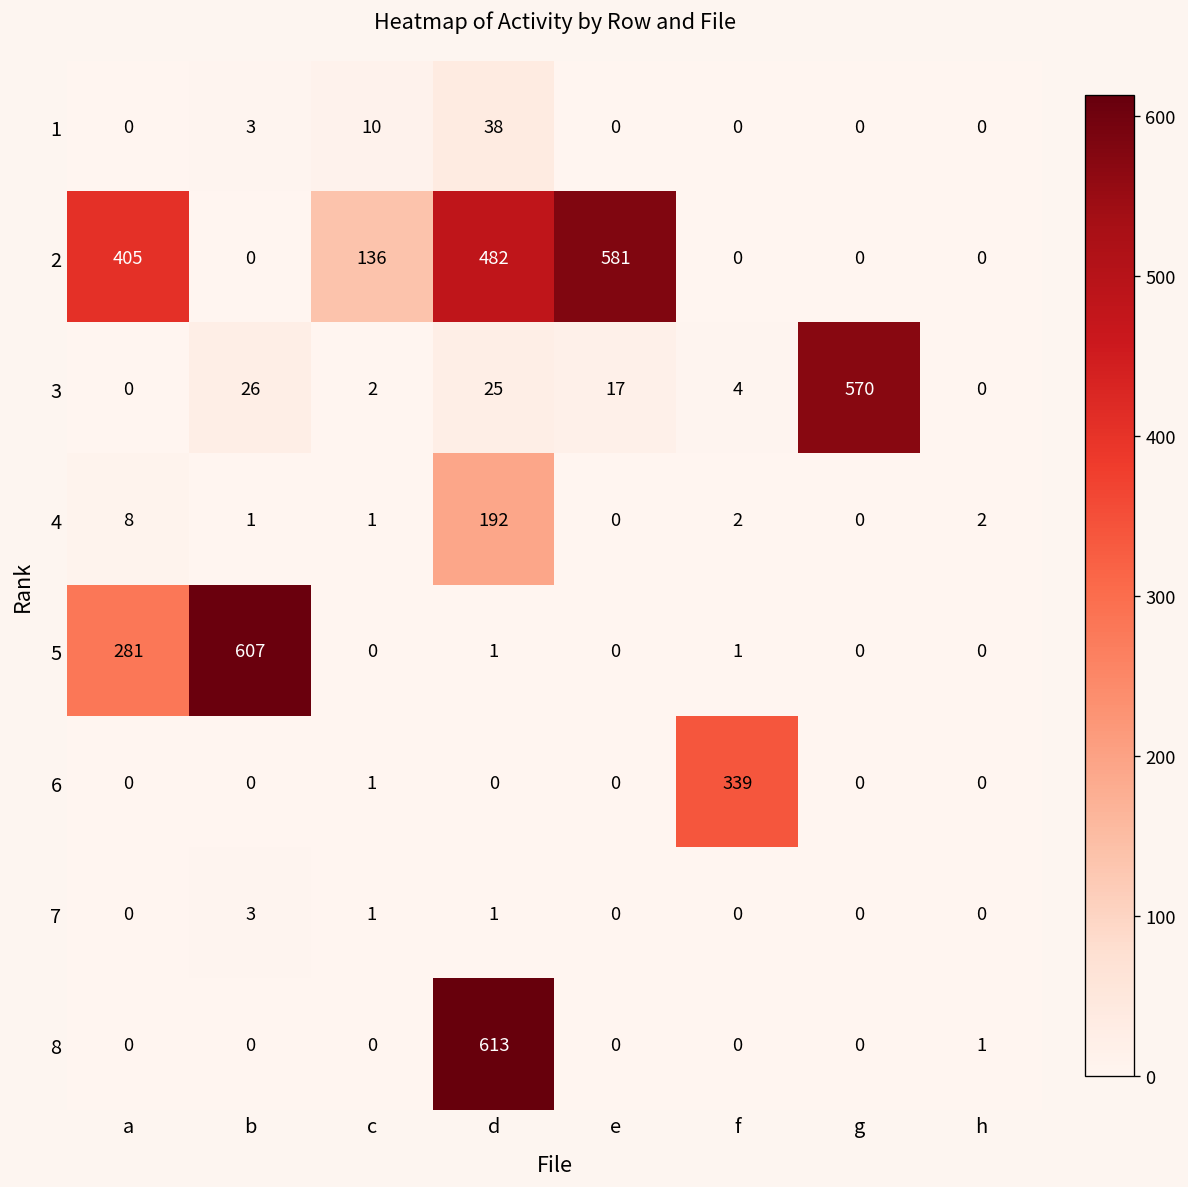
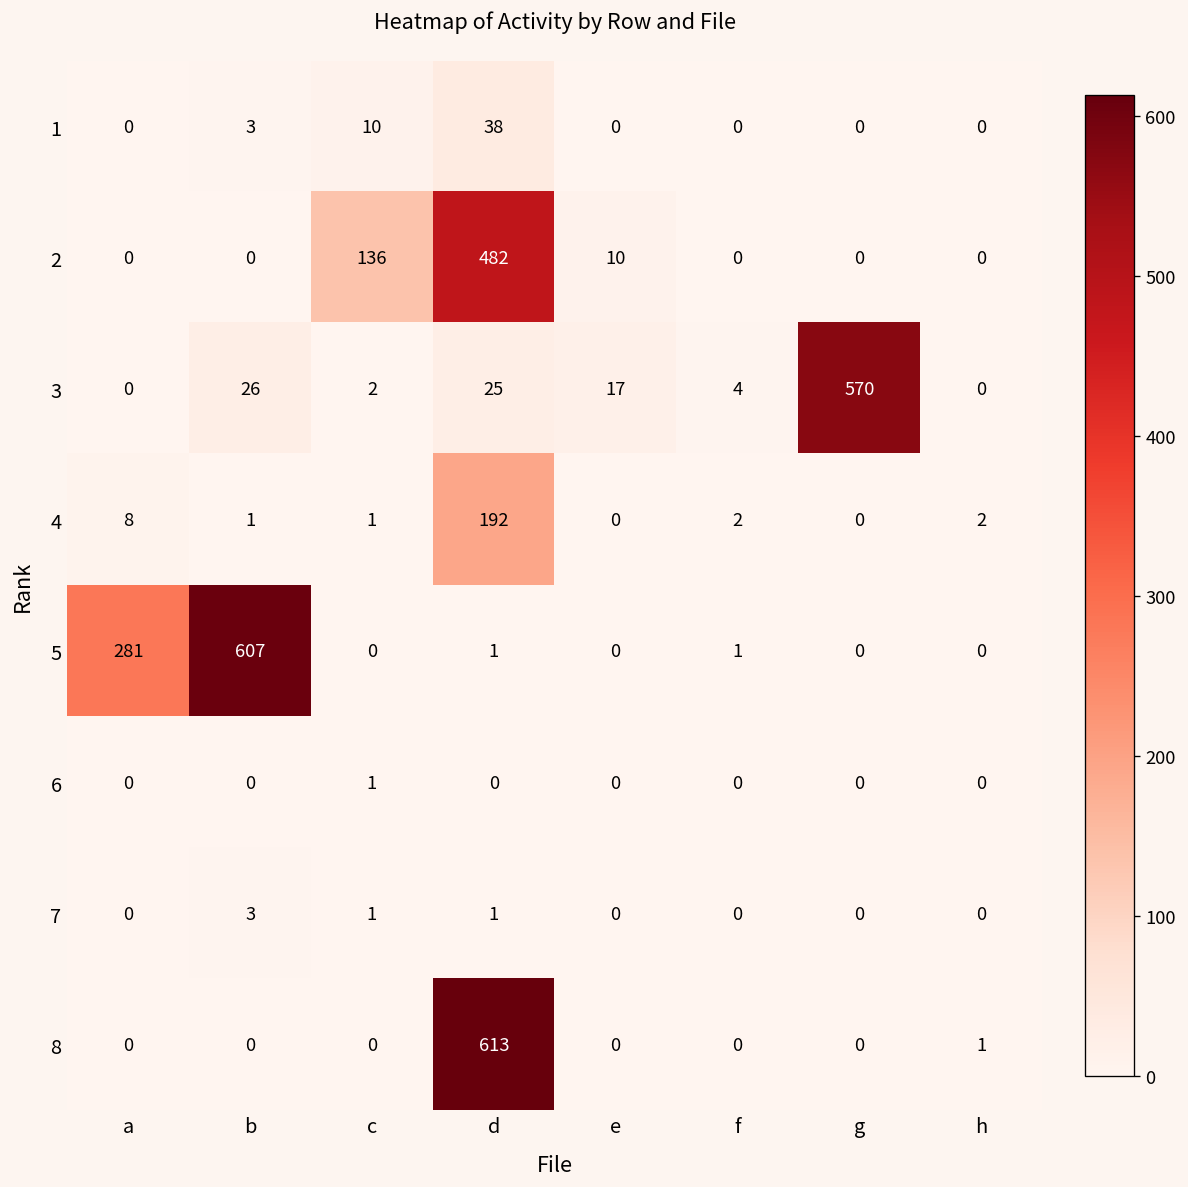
2, a: 405 -> 0
2, e: 581 -> 10
6, f: 339 -> 0
